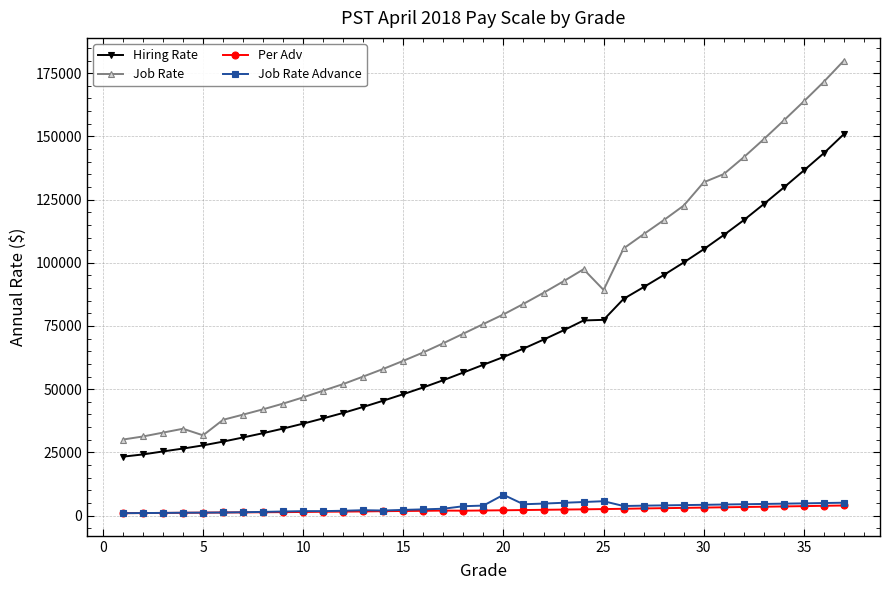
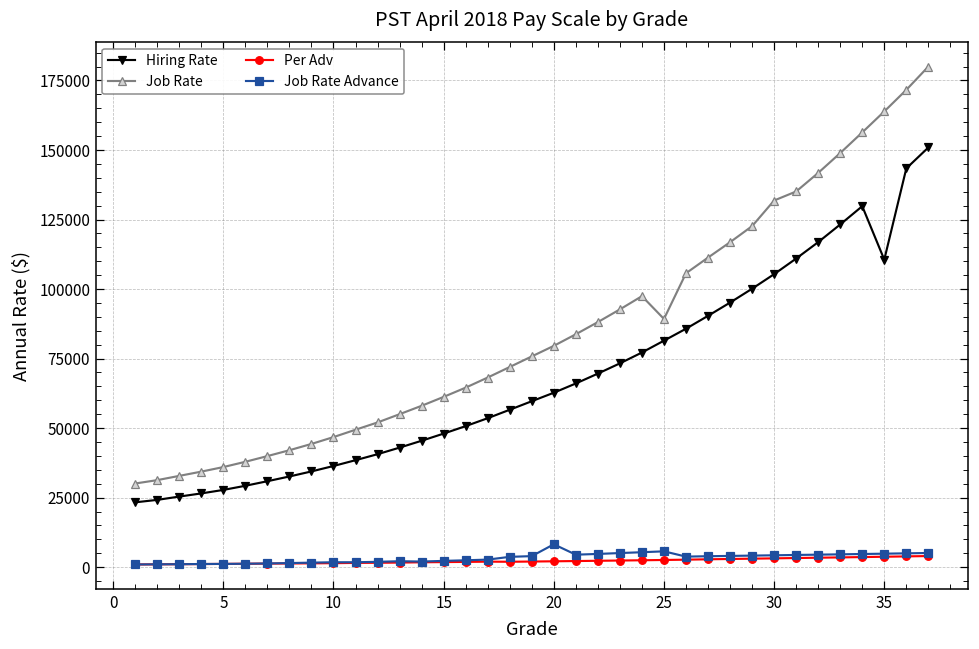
Job Rate, 5: 32000 -> 36000
Hiring Rate, 25: 77000 -> 81000
Hiring Rate, 35: 137000 -> 111000
